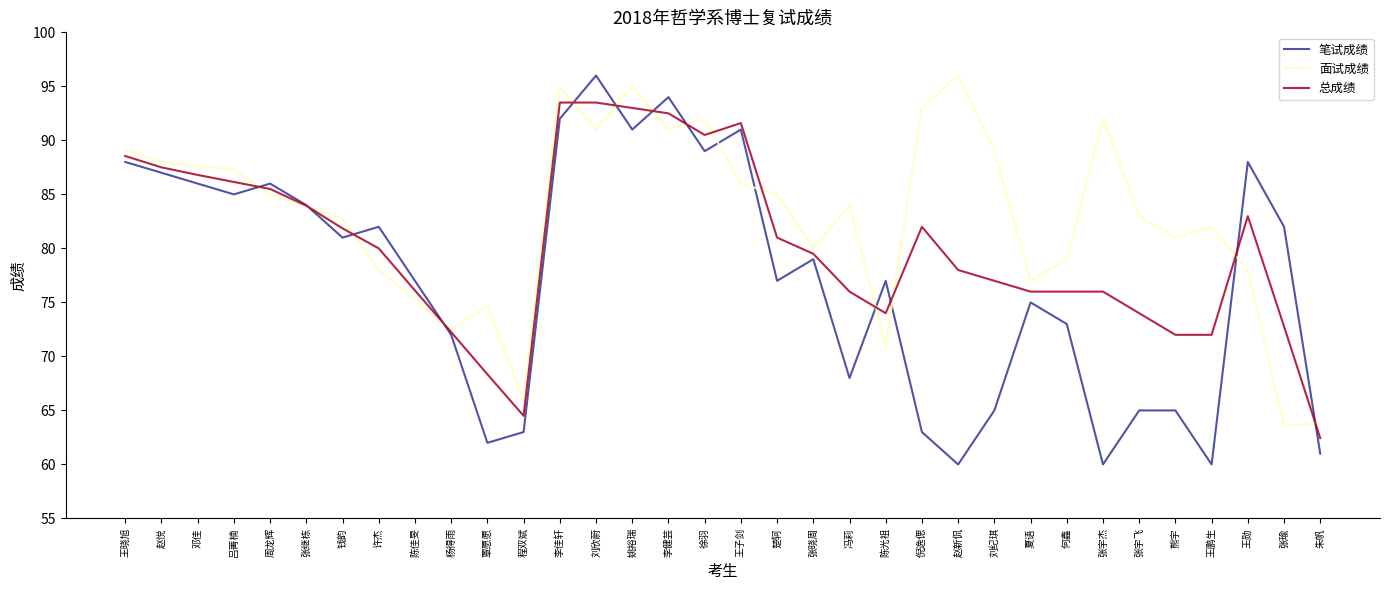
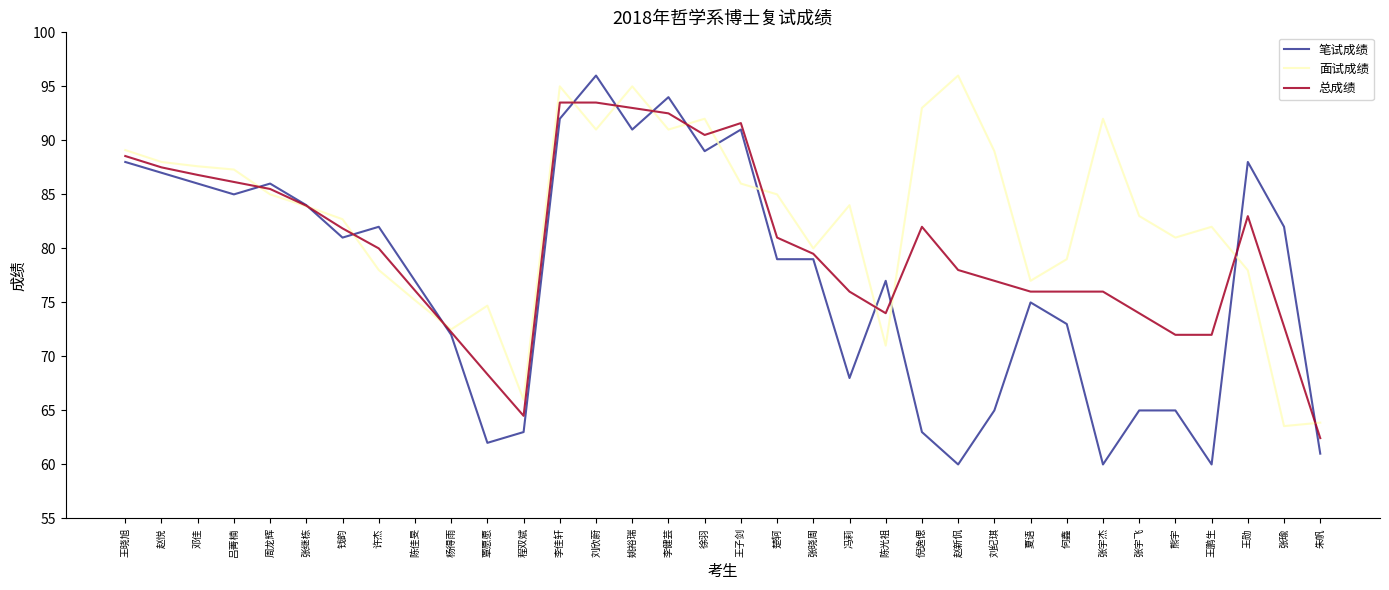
笔试成绩, 楚轲: 77 -> 79
